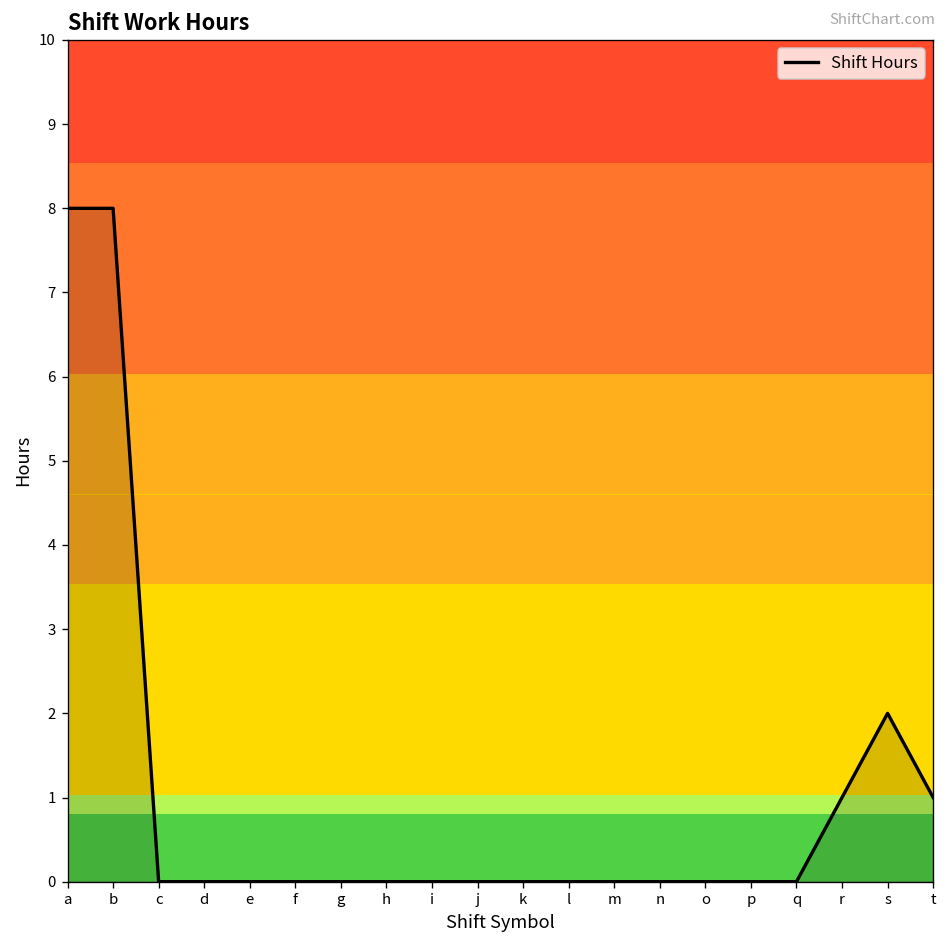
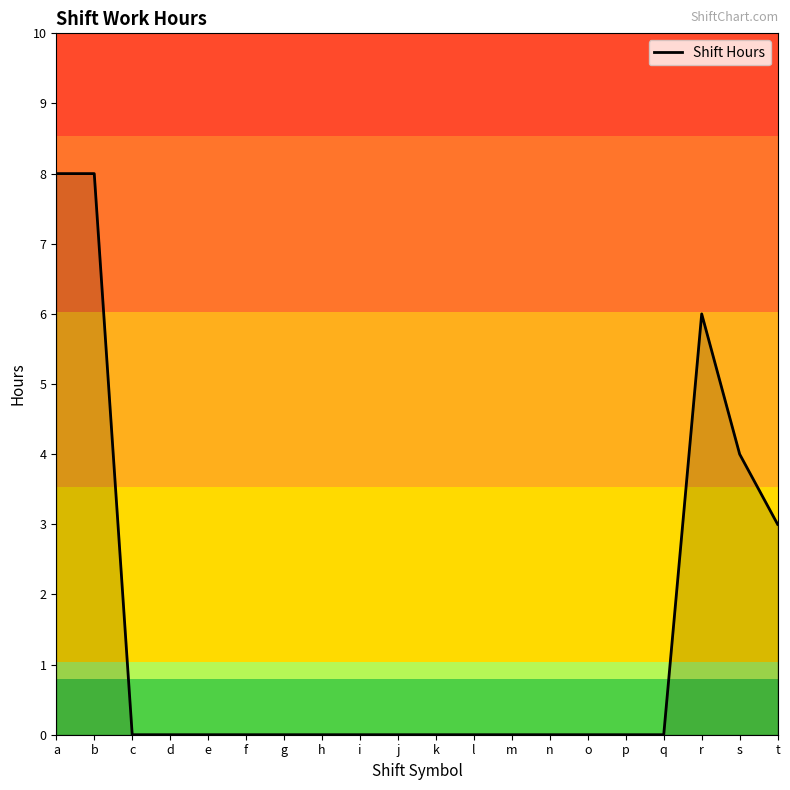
r: 1 -> 6
s: 2 -> 4
t: 1 -> 3
